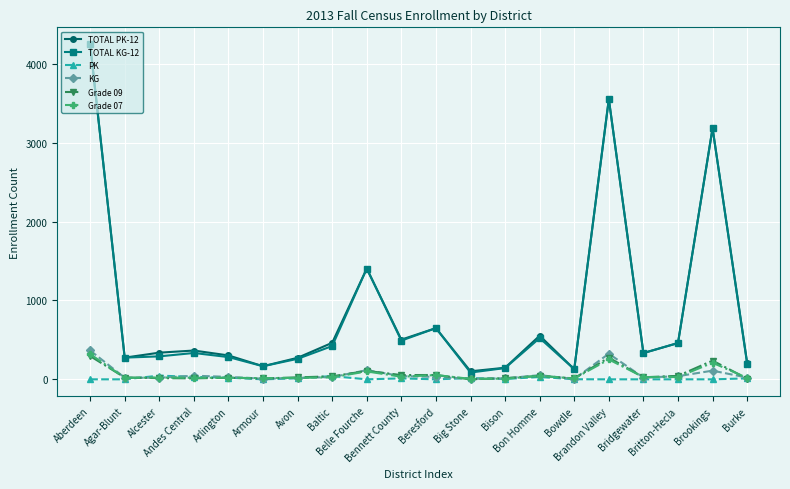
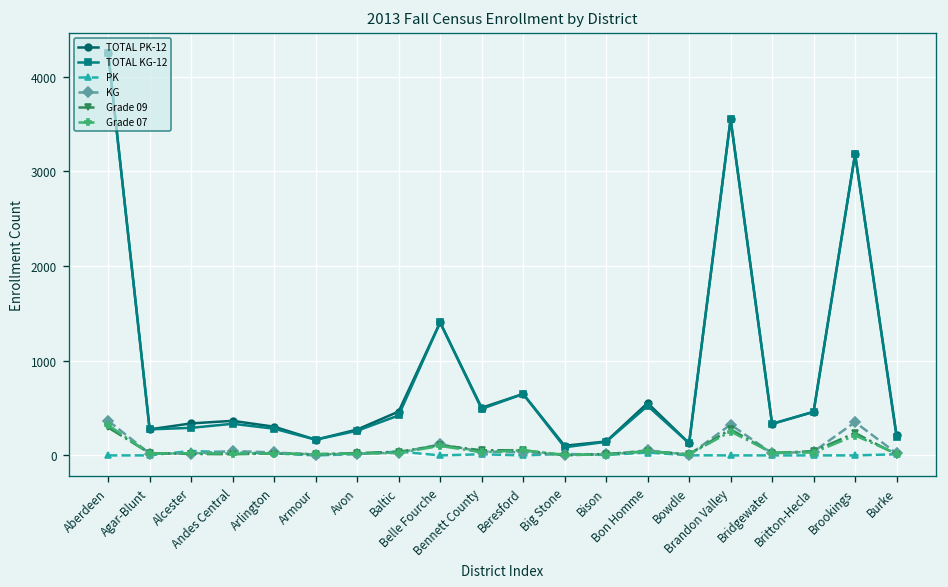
KG, Brookings: 100 -> 400
